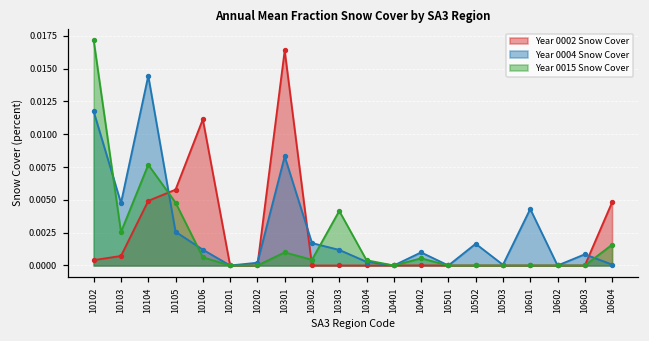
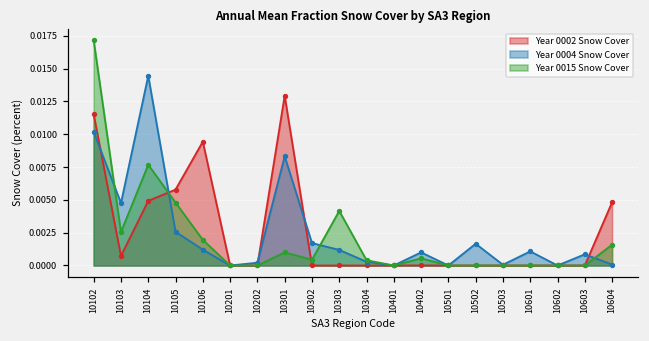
Year 0002 Snow Cover, 10102: 0.0004 -> 0.0115
Year 0004 Snow Cover, 10102: 0.0117 -> 0.0102
Year 0002 Snow Cover, 10106: 0.0111 -> 0.0094
Year 0015 Snow Cover, 10106: 0.0006 -> 0.0020
Year 0002 Snow Cover, 10301: 0.0164 -> 0.0129
Year 0004 Snow Cover, 10601: 0.0043 -> 0.0011
